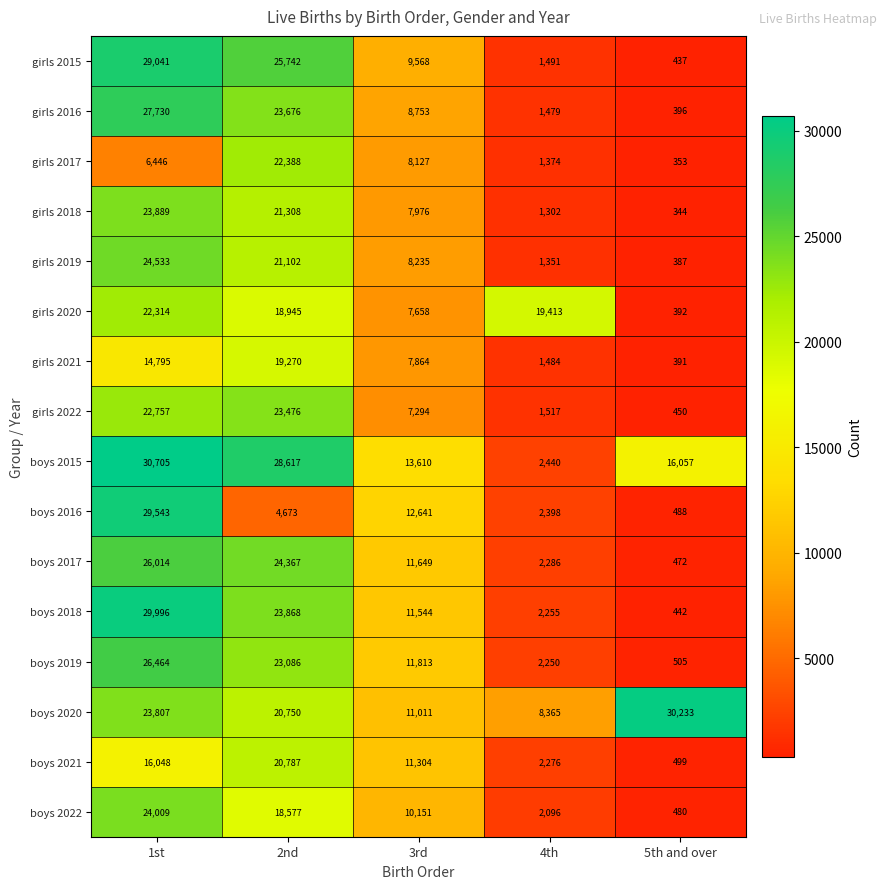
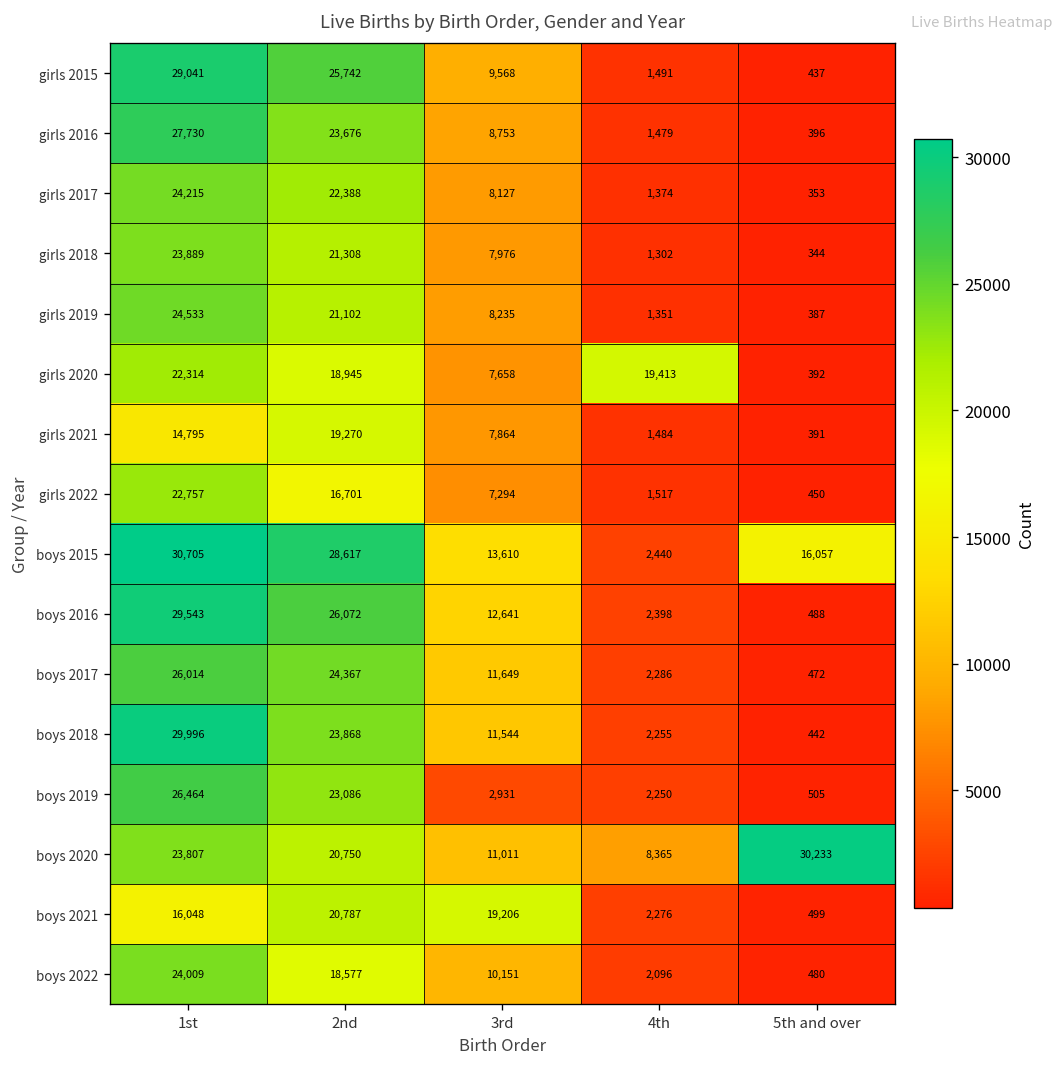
girls 2017, 1st: 6,446 -> 24,215
girls 2022, 2nd: 23,476 -> 16,701
boys 2016, 2nd: 4,673 -> 26,072
boys 2019, 3rd: 11,813 -> 2,931
boys 2021, 3rd: 11,304 -> 19,206
